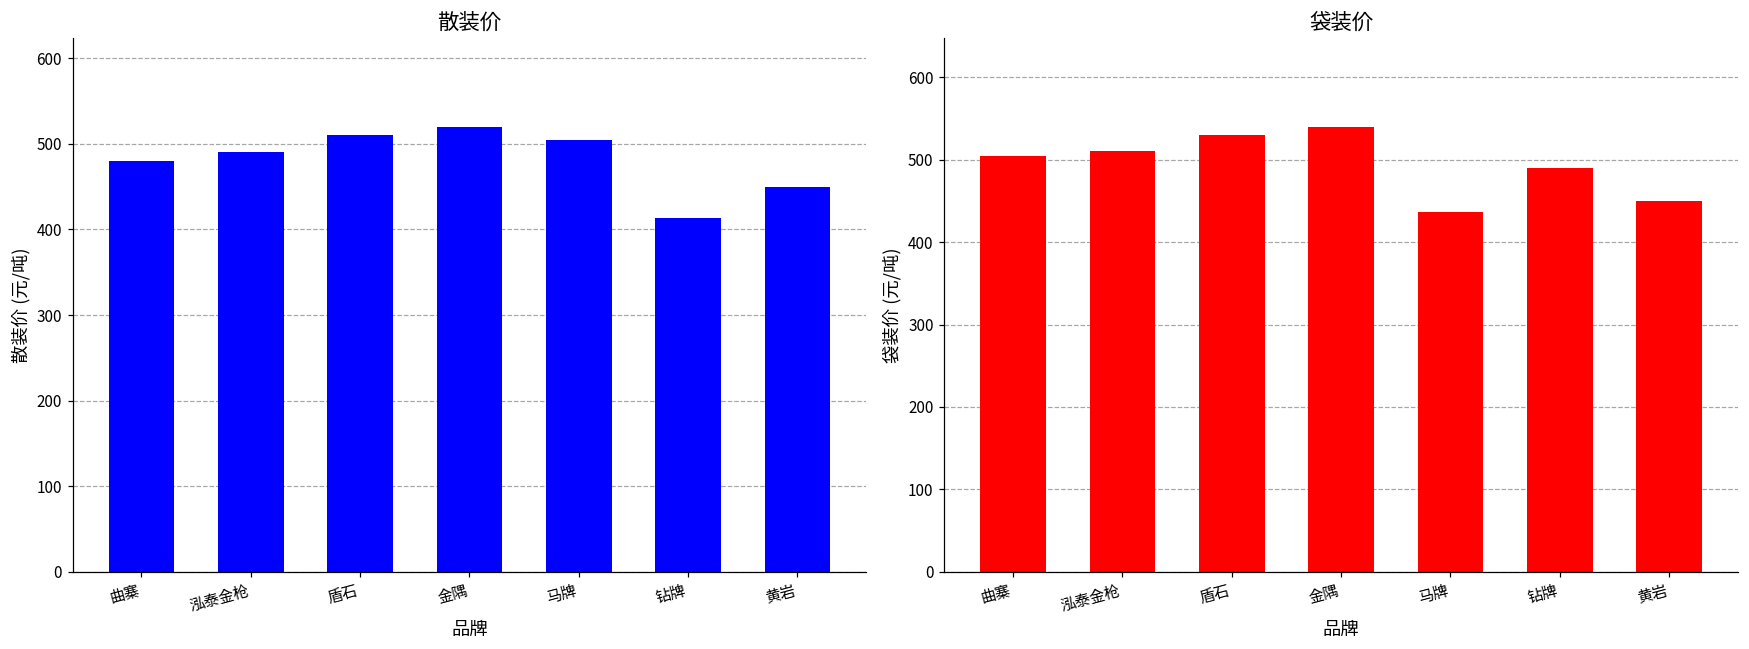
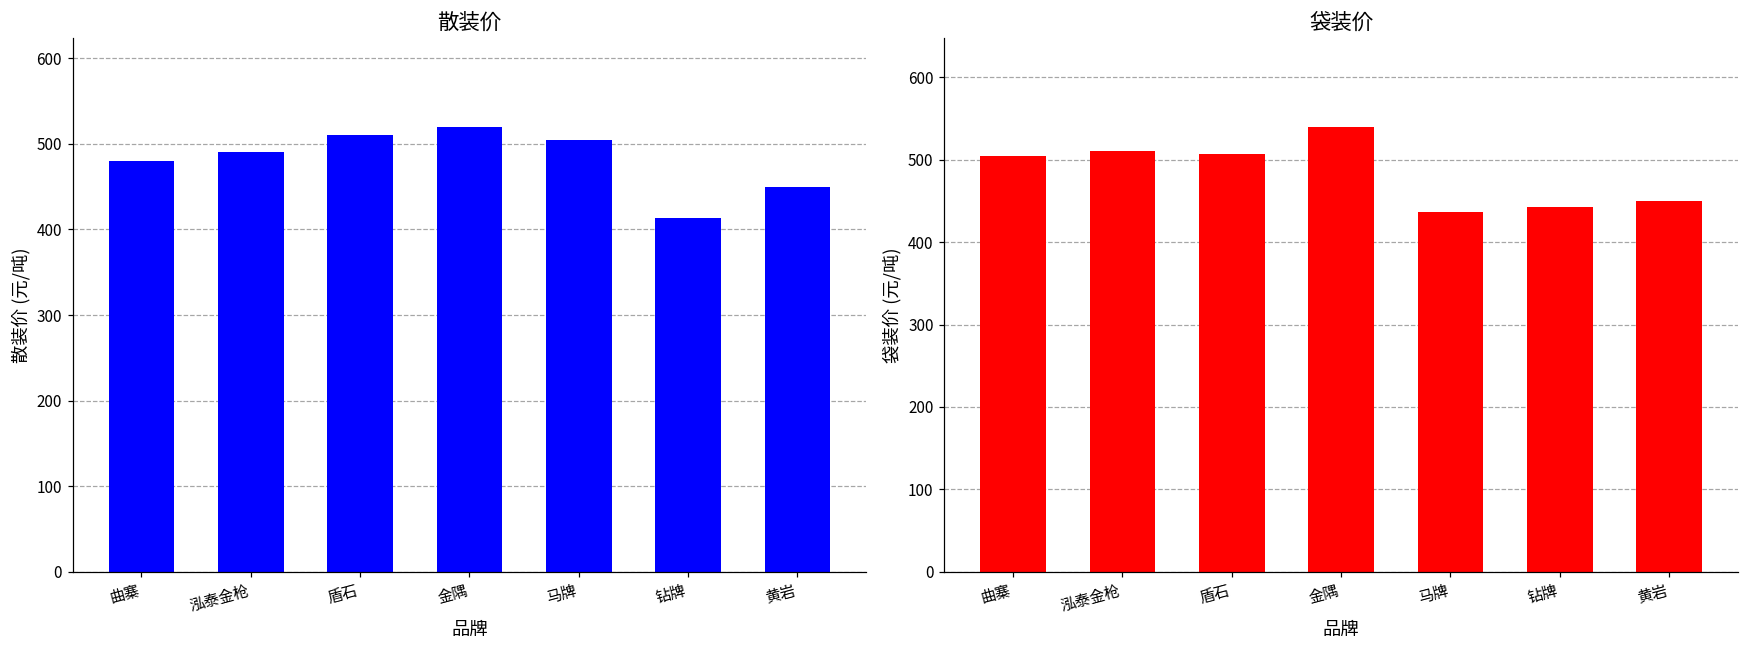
袋装价, 盾石: 530 -> 510
袋装价, 钻牌: 490 -> 440
